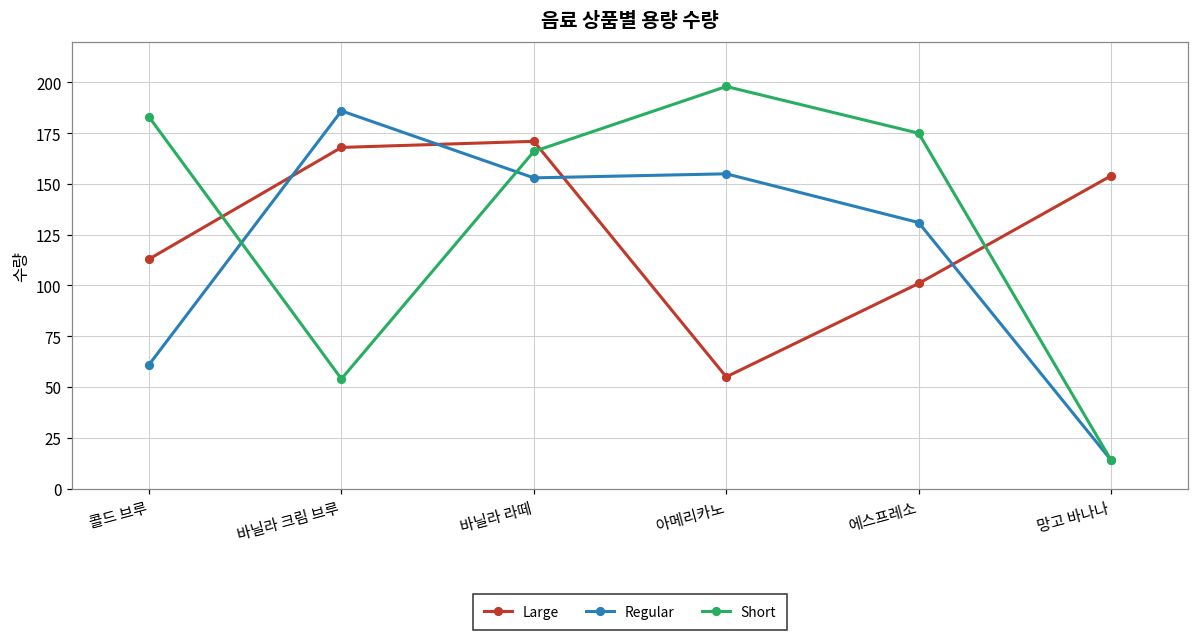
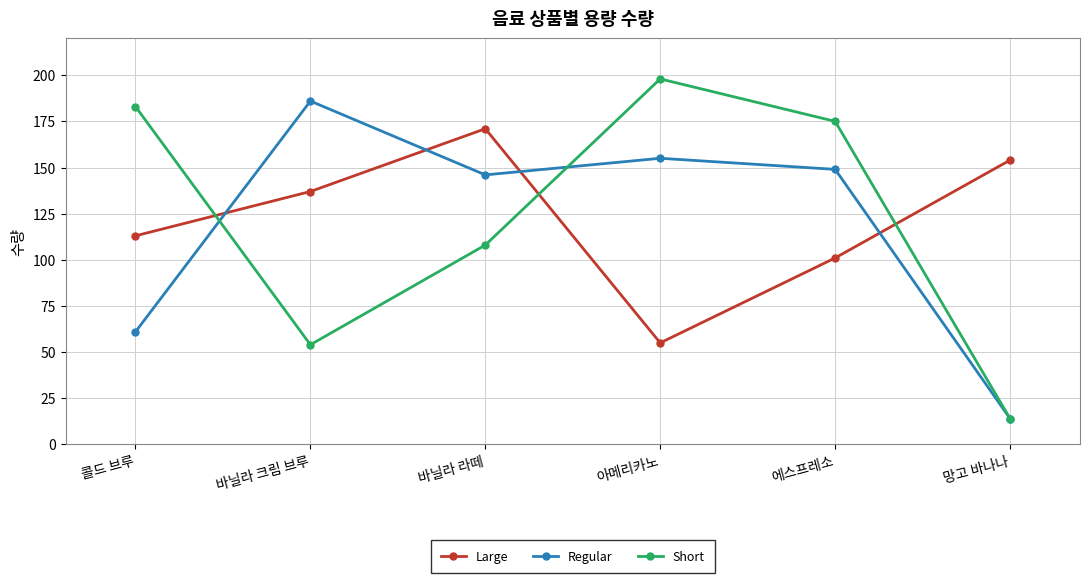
Large, 바닐라 크림 브루: 168 -> 137
Regular, 바닐라 라떼: 153 -> 146
Short, 바닐라 라떼: 166 -> 108
Regular, 에스프레소: 131 -> 149
